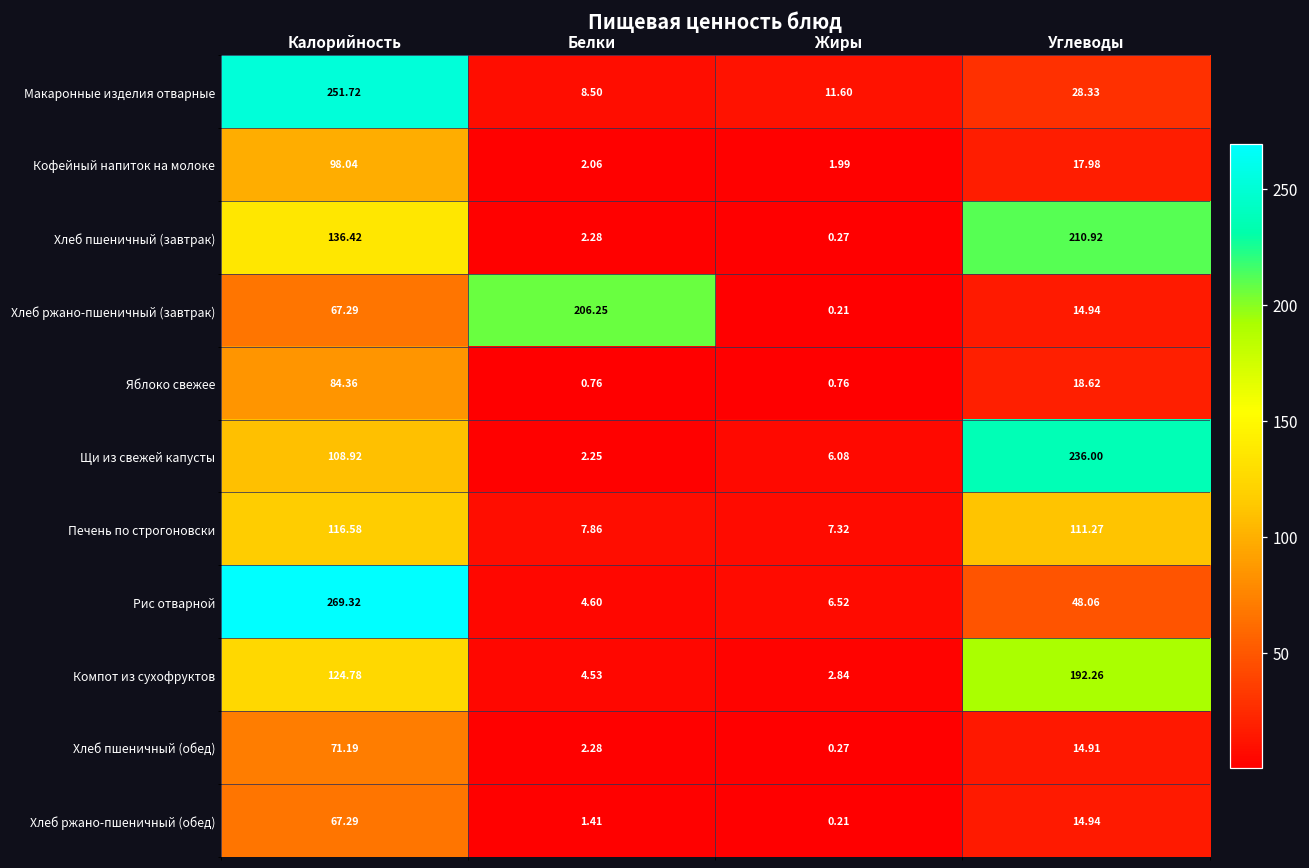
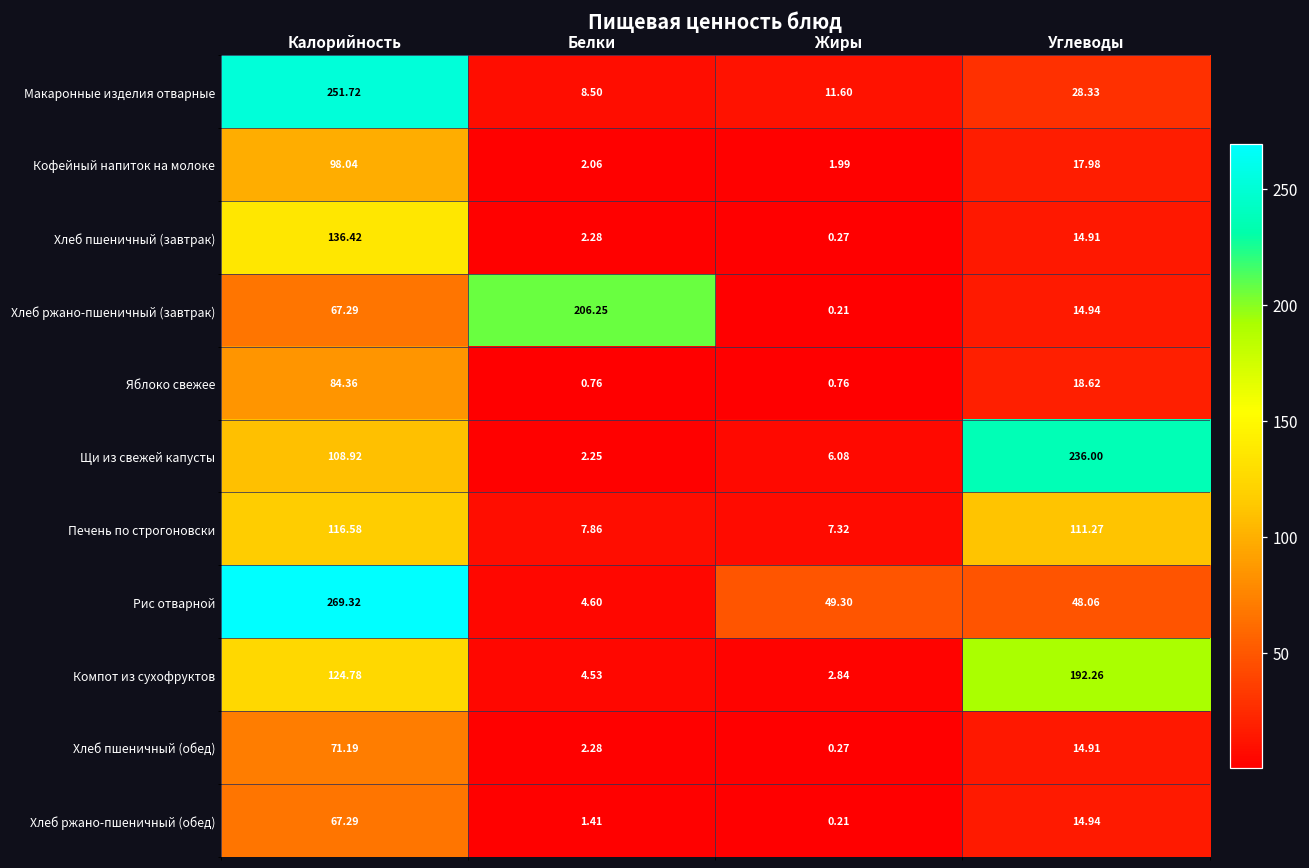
Хлеб пшеничный (завтрак), Углеводы: 210.92 -> 14.91
Рис отварной, Жиры: 6.52 -> 49.30
